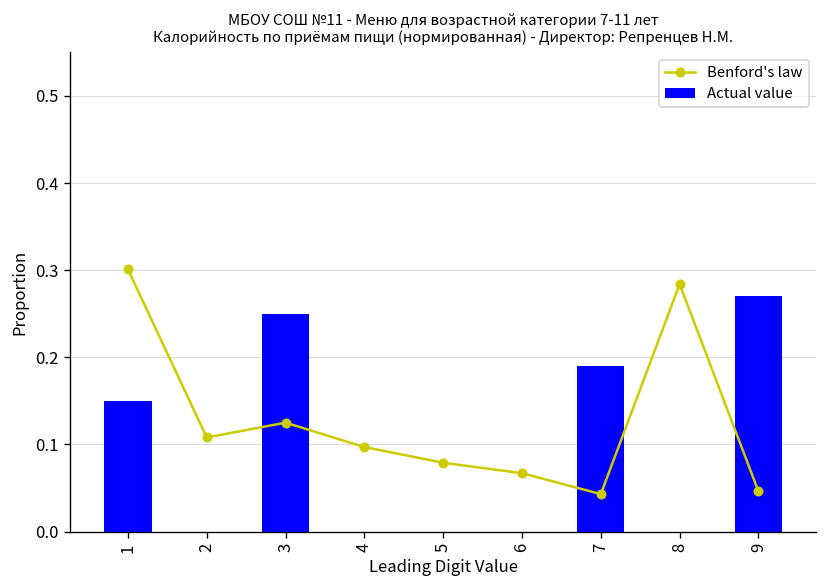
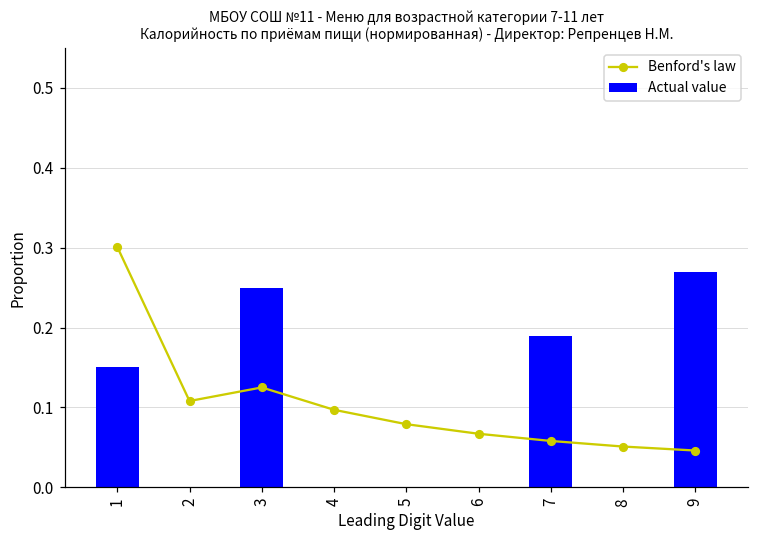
Benford's law, 7: 0.04 -> 0.06
Benford's law, 8: 0.28 -> 0.05
